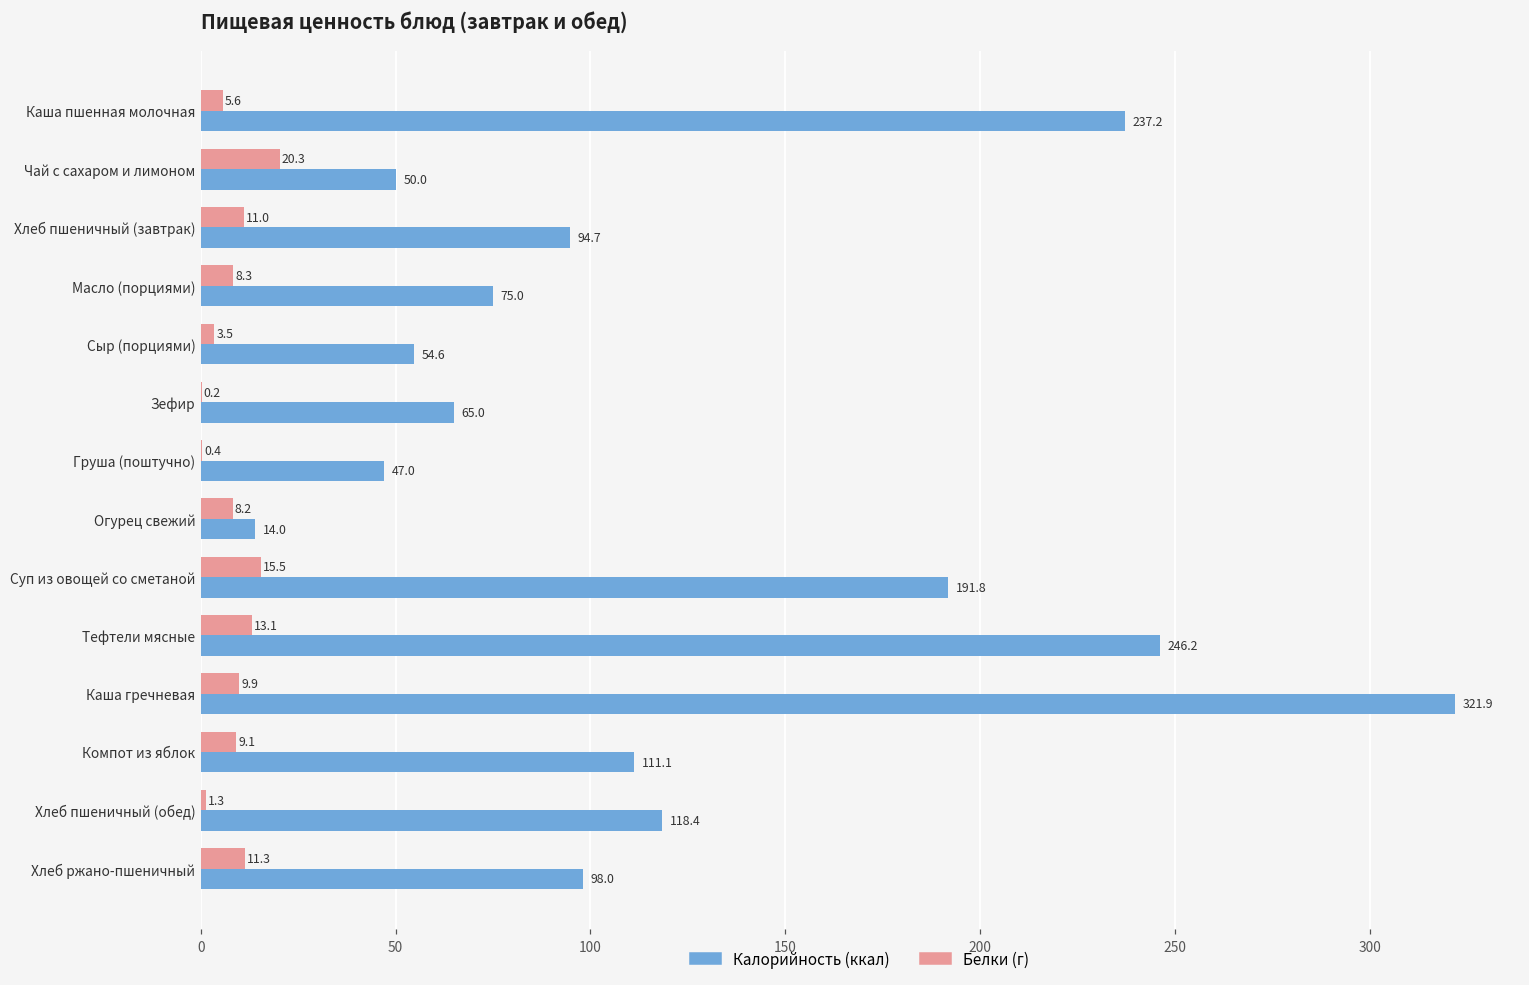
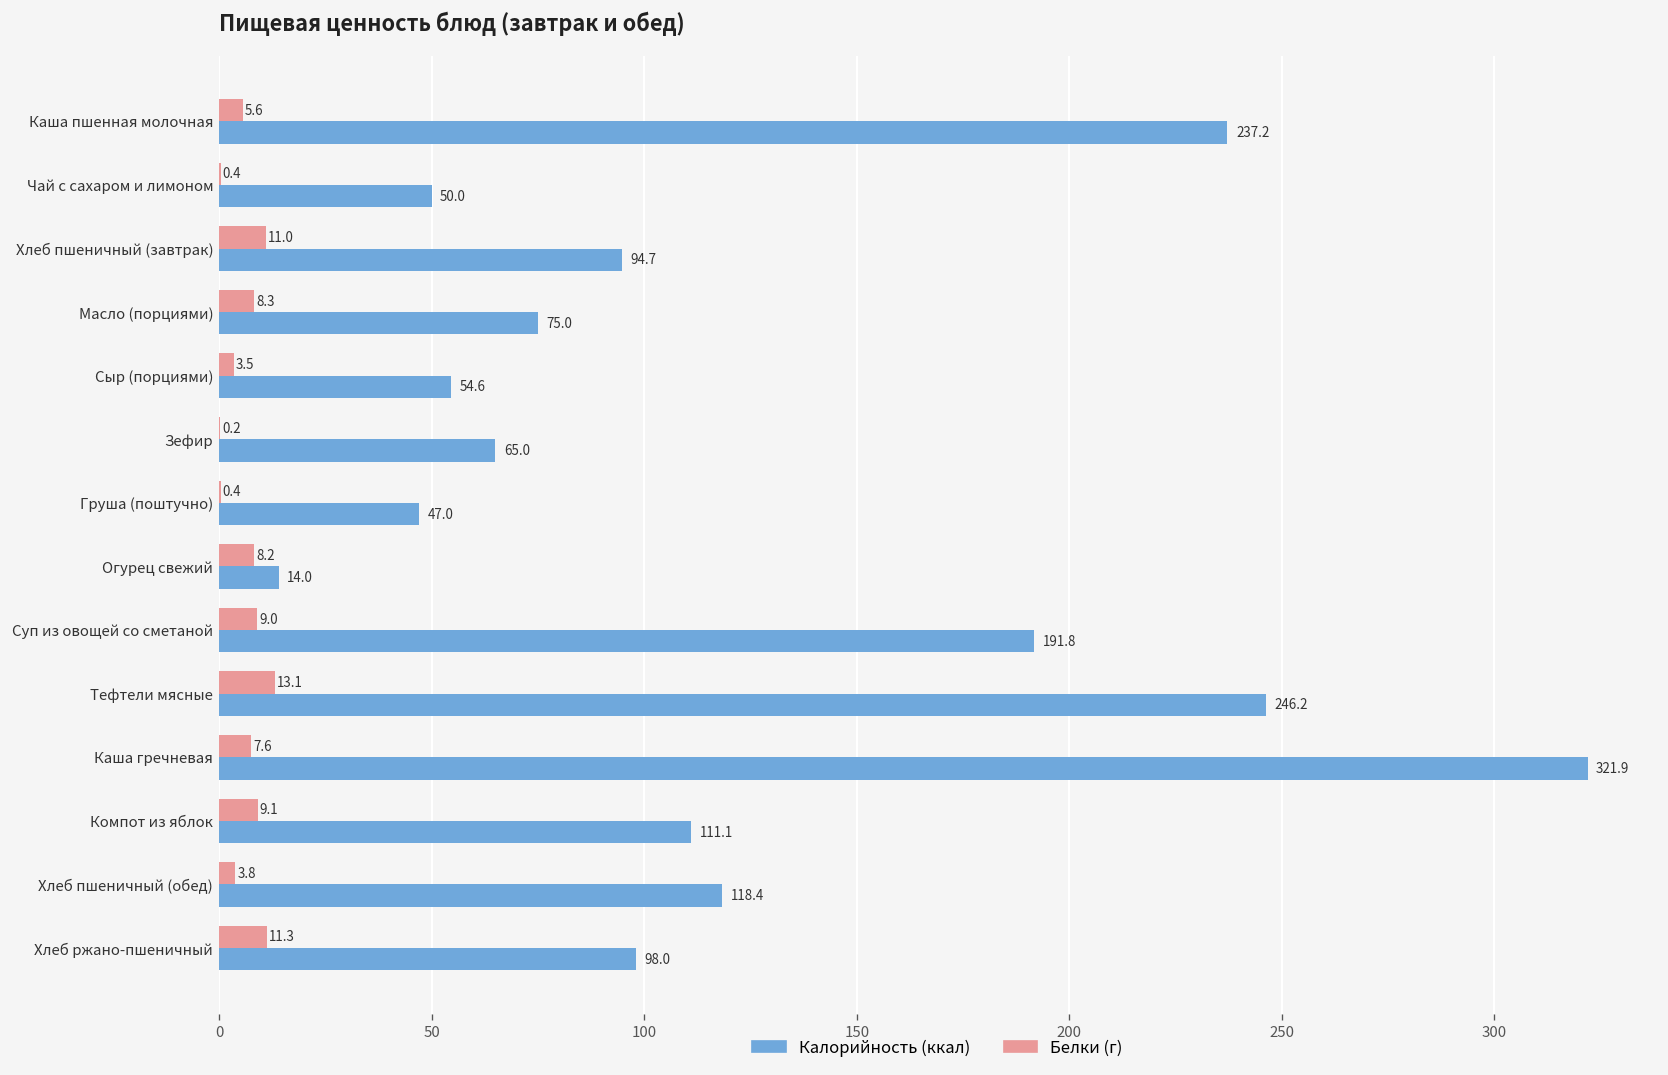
Белки (г), Чай с сахаром и лимоном: 20.3 -> 0.4
Белки (г), Суп из овощей со сметаной: 15.5 -> 9.0
Белки (г), Каша гречневая: 9.9 -> 7.6
Белки (г), Хлеб пшеничный (обед): 1.3 -> 3.8
